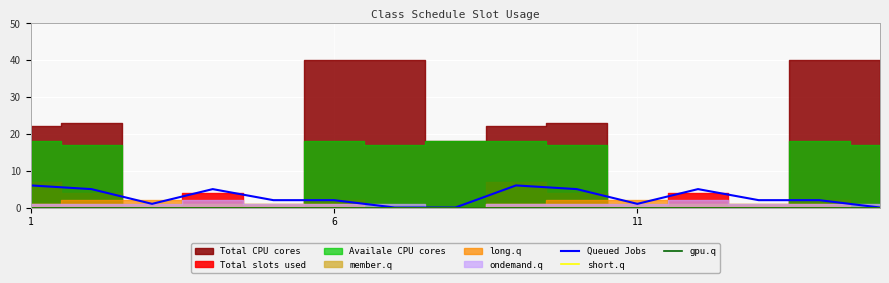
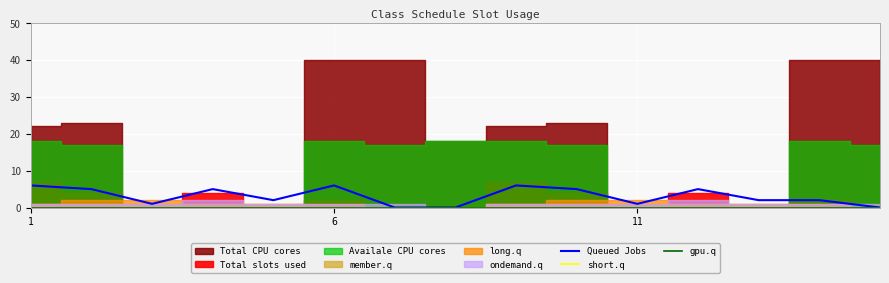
Queued Jobs, 6: 2 -> 6
